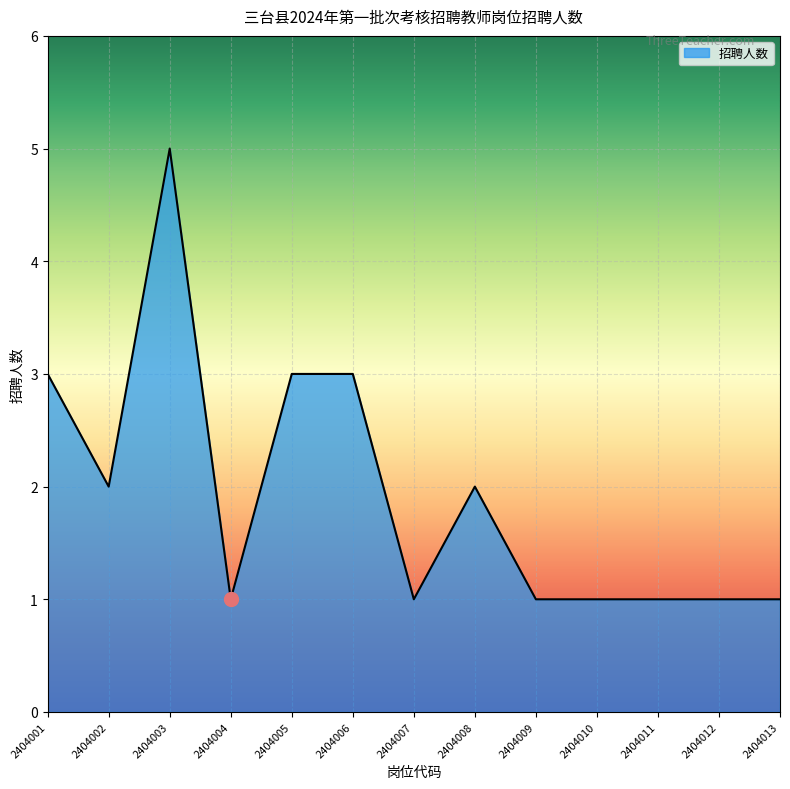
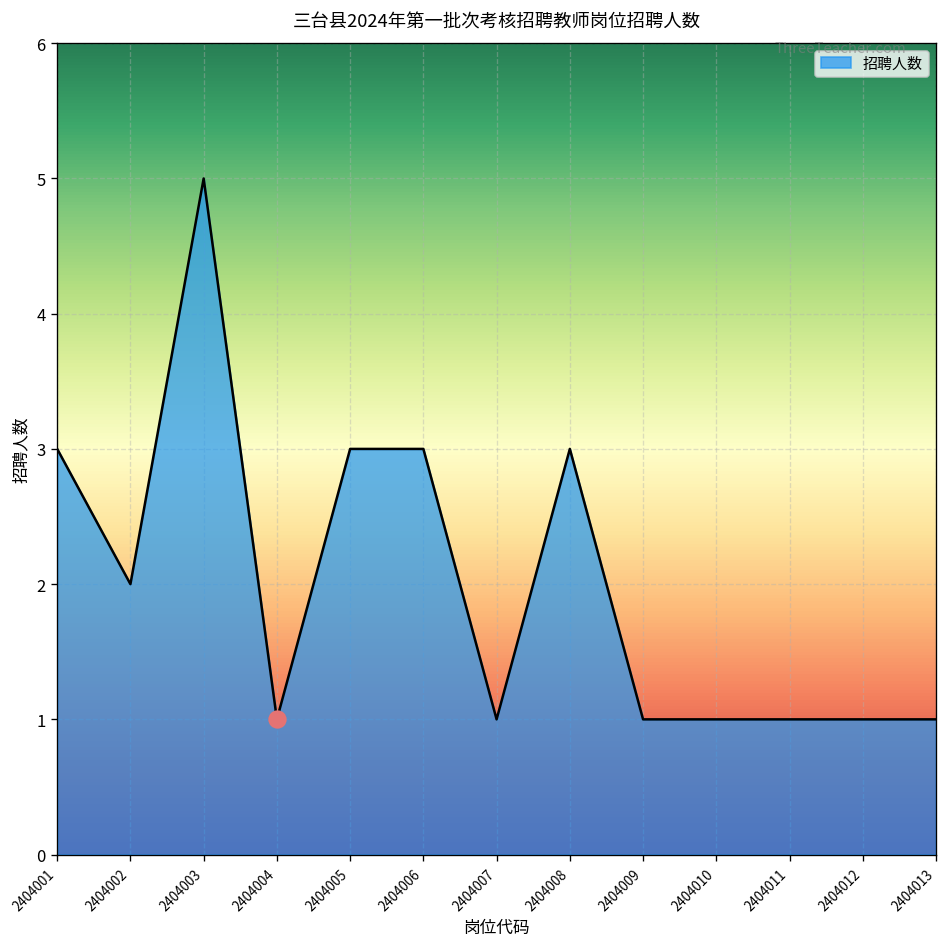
招聘人数, 2404008: 2 -> 3
